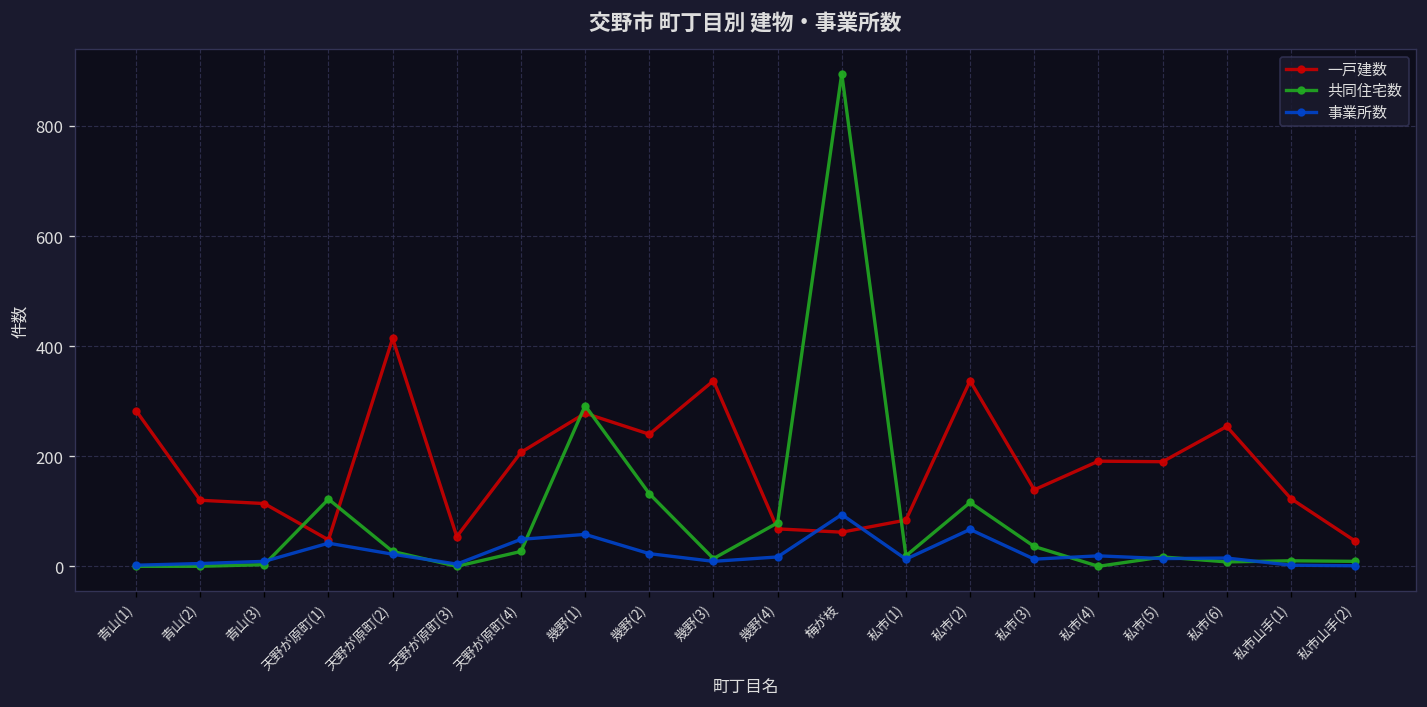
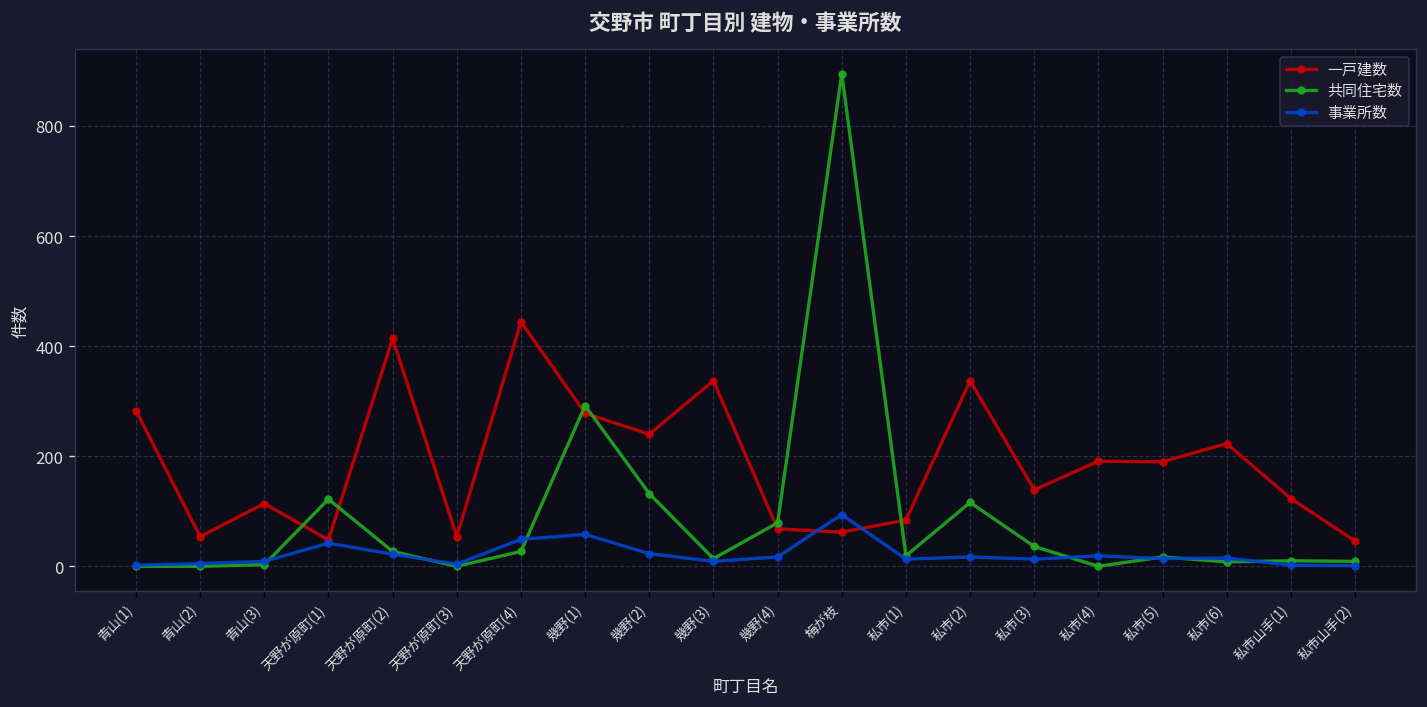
一戸建数, 青山(2): 120 -> 50
一戸建数, 天野が原町(4): 210 -> 440
事業所数, 私市(2): 70 -> 20
一戸建数, 私市(6): 250 -> 220
